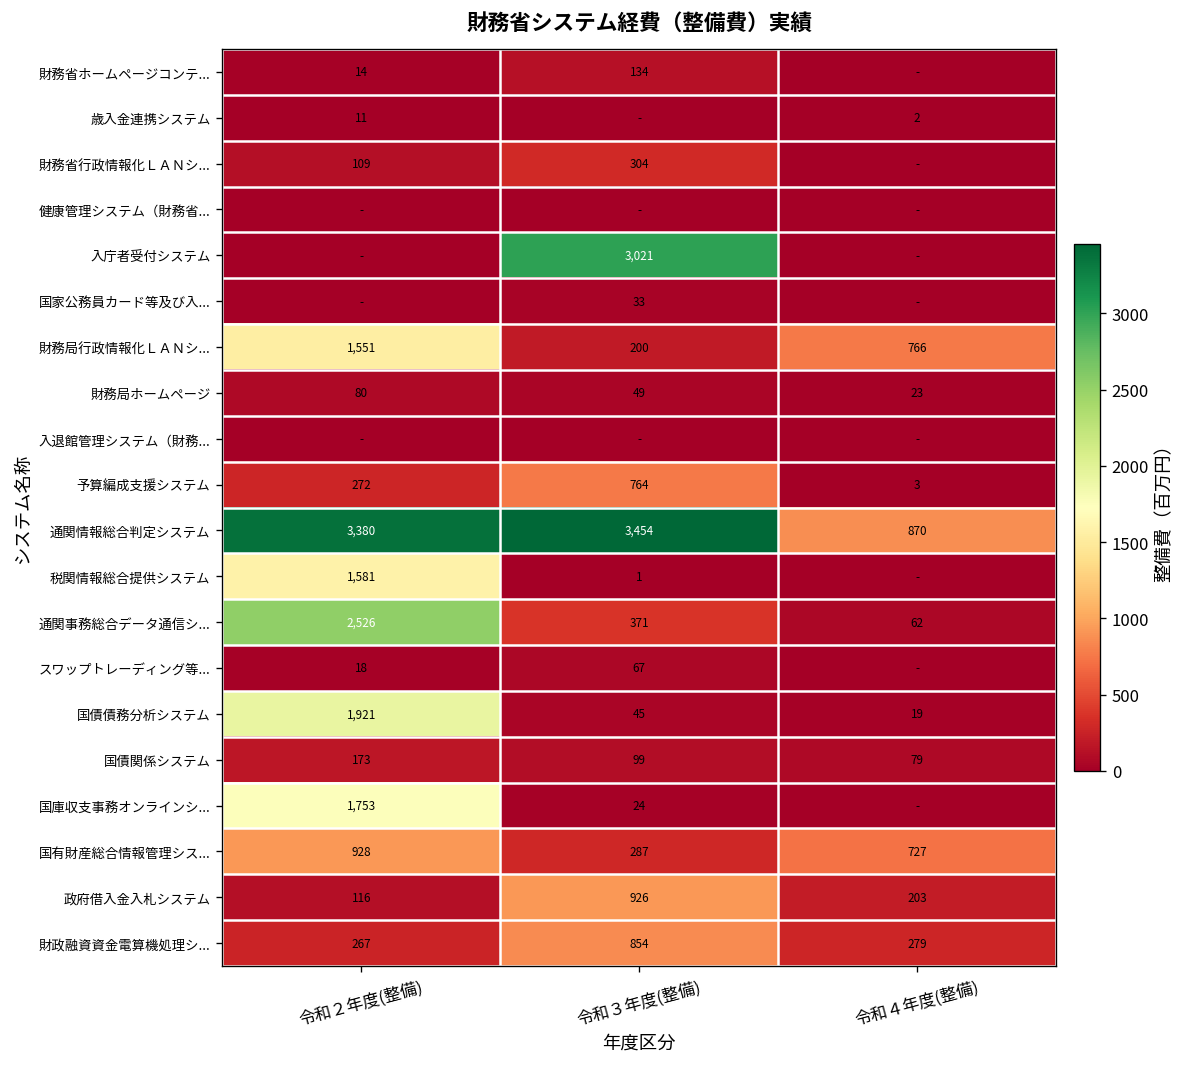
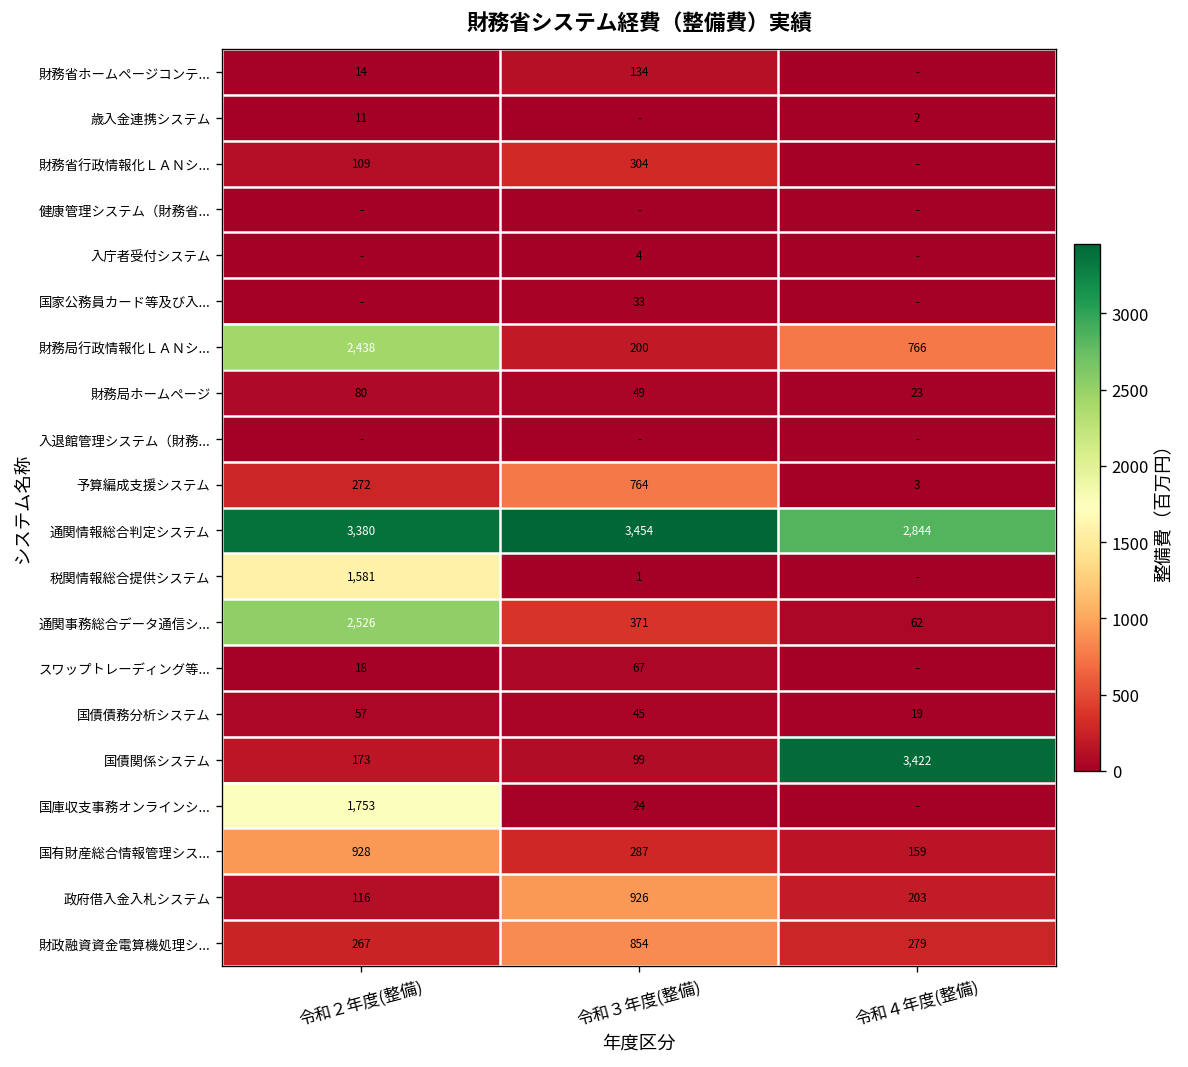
入庁者受付システム, 令和３年度(整備): 3,021 -> 4
財務局行政情報化ＬＡＮシ..., 令和２年度(整備): 1,551 -> 2,438
通関情報総合判定システム, 令和４年度(整備): 870 -> 2,844
国債債務分析システム, 令和２年度(整備): 1,921 -> 57
国債関係システム, 令和４年度(整備): 79 -> 3,422
国有財産総合情報管理シス..., 令和４年度(整備): 727 -> 159
